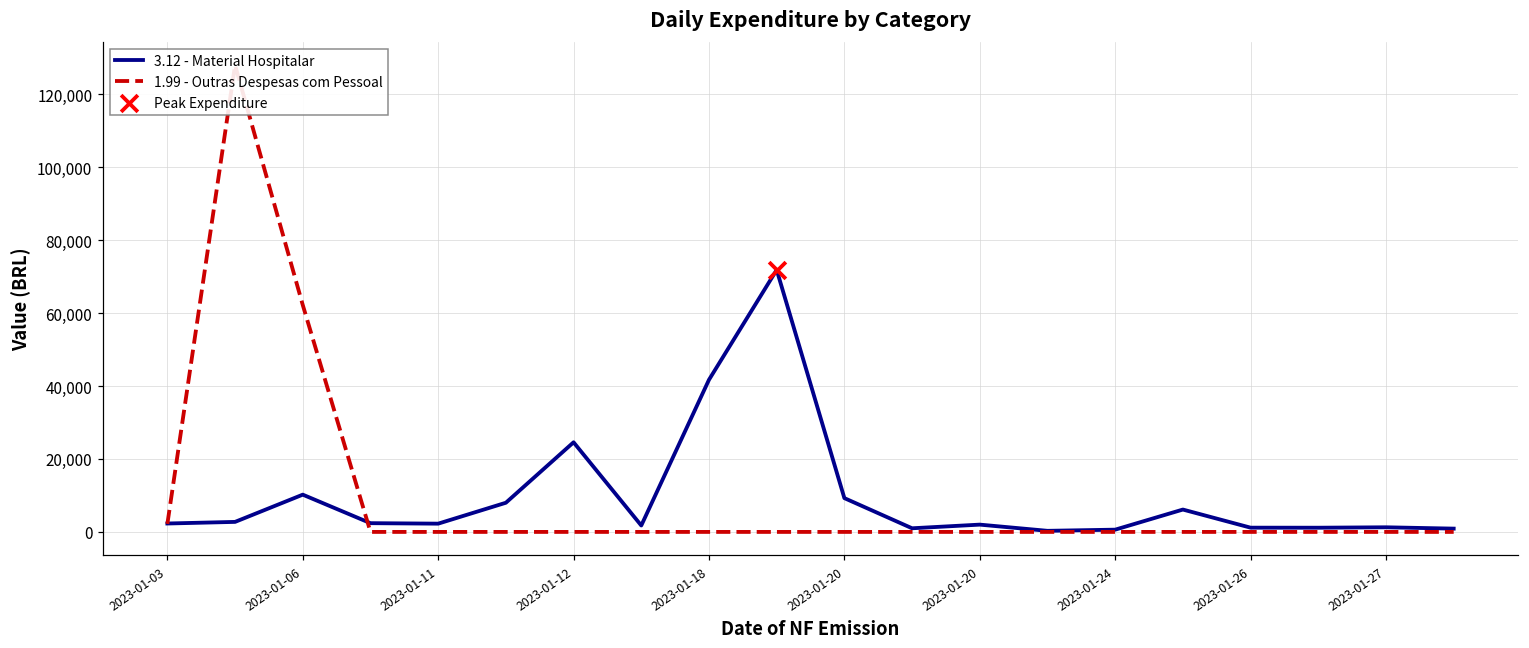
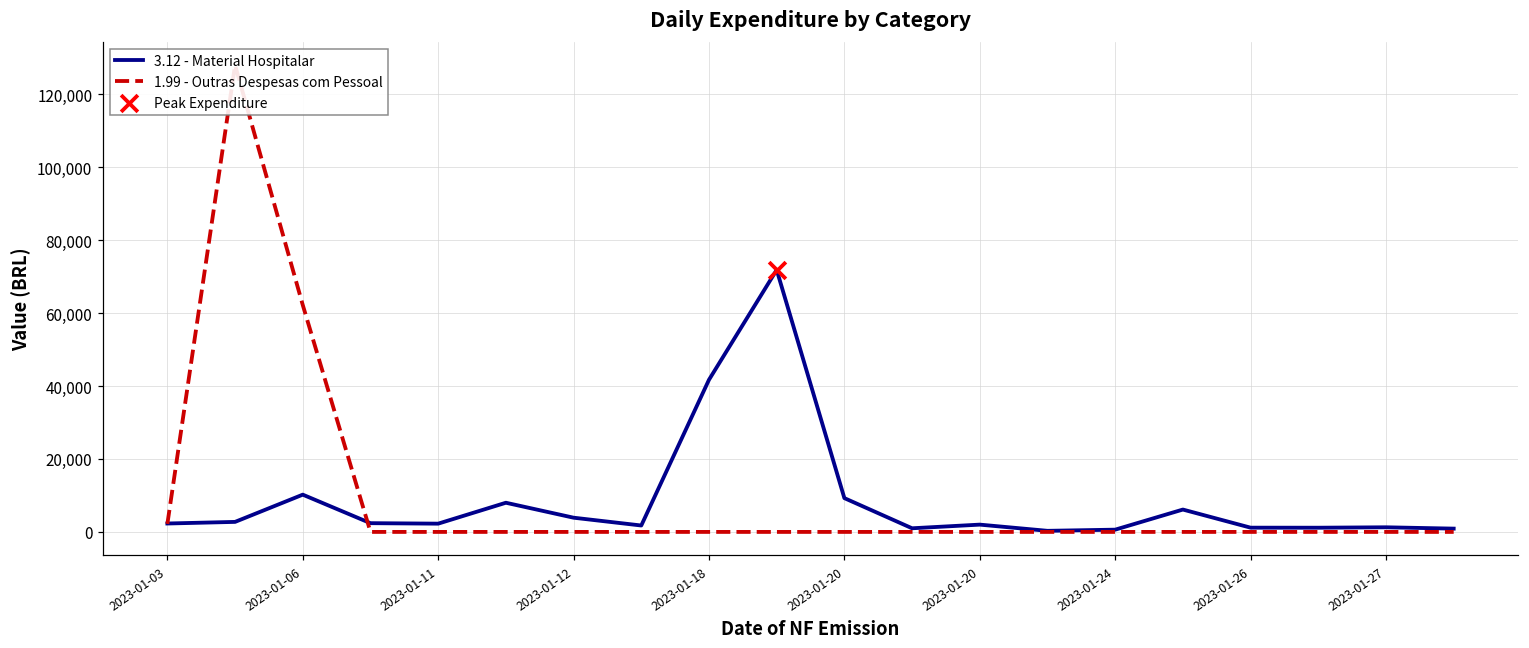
3.12 - Material Hospitalar, 2023-01-12: 25,000 -> 4,000
